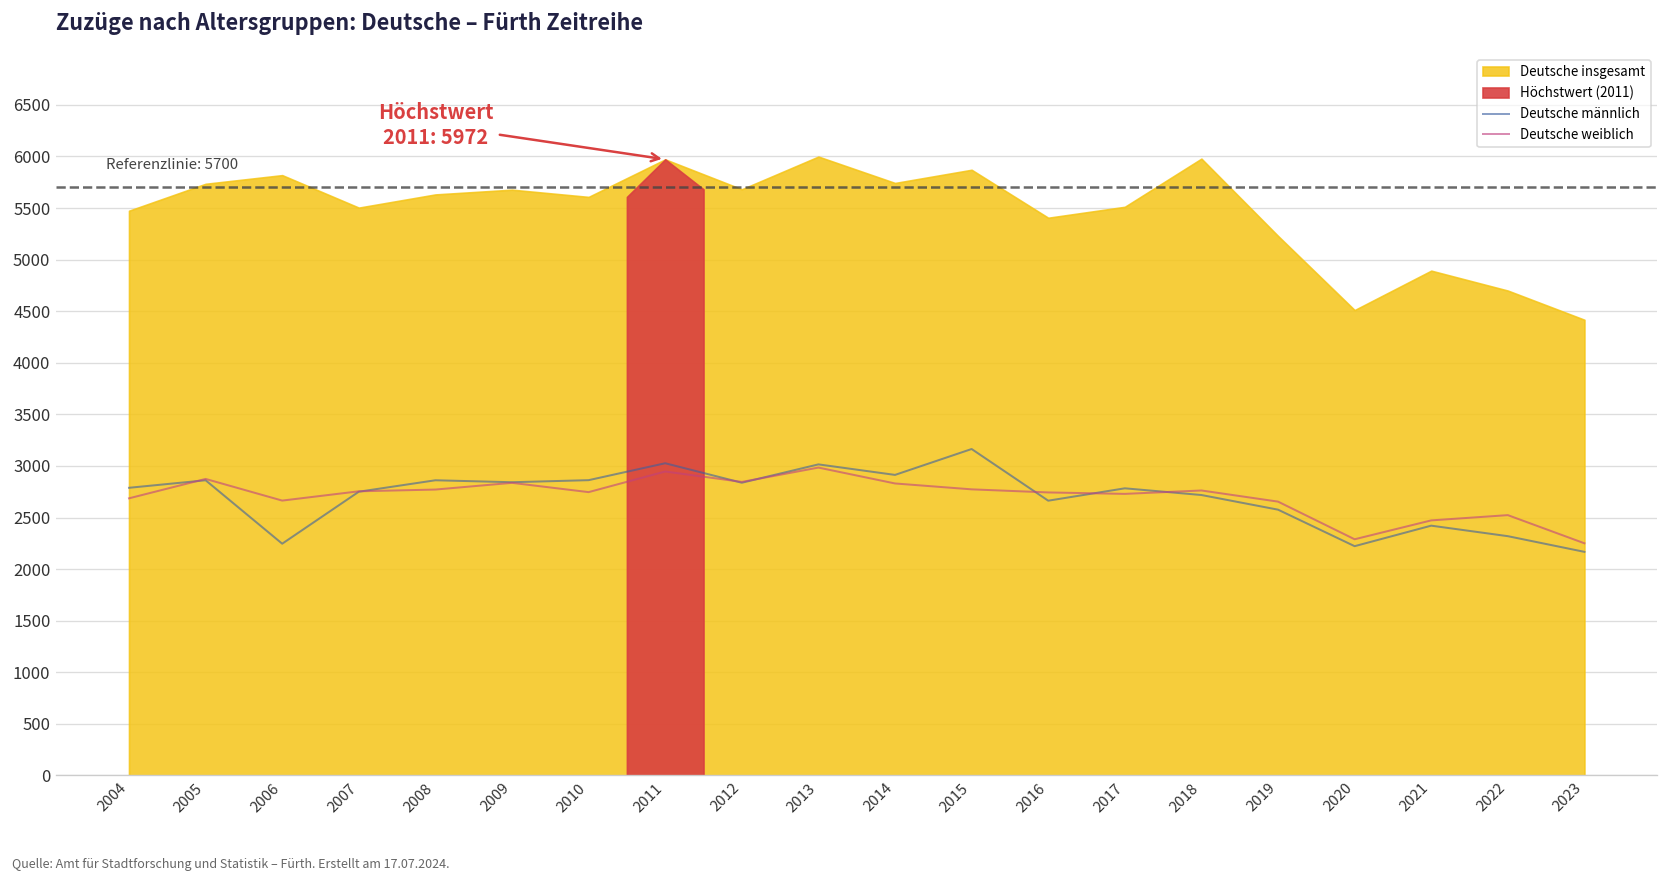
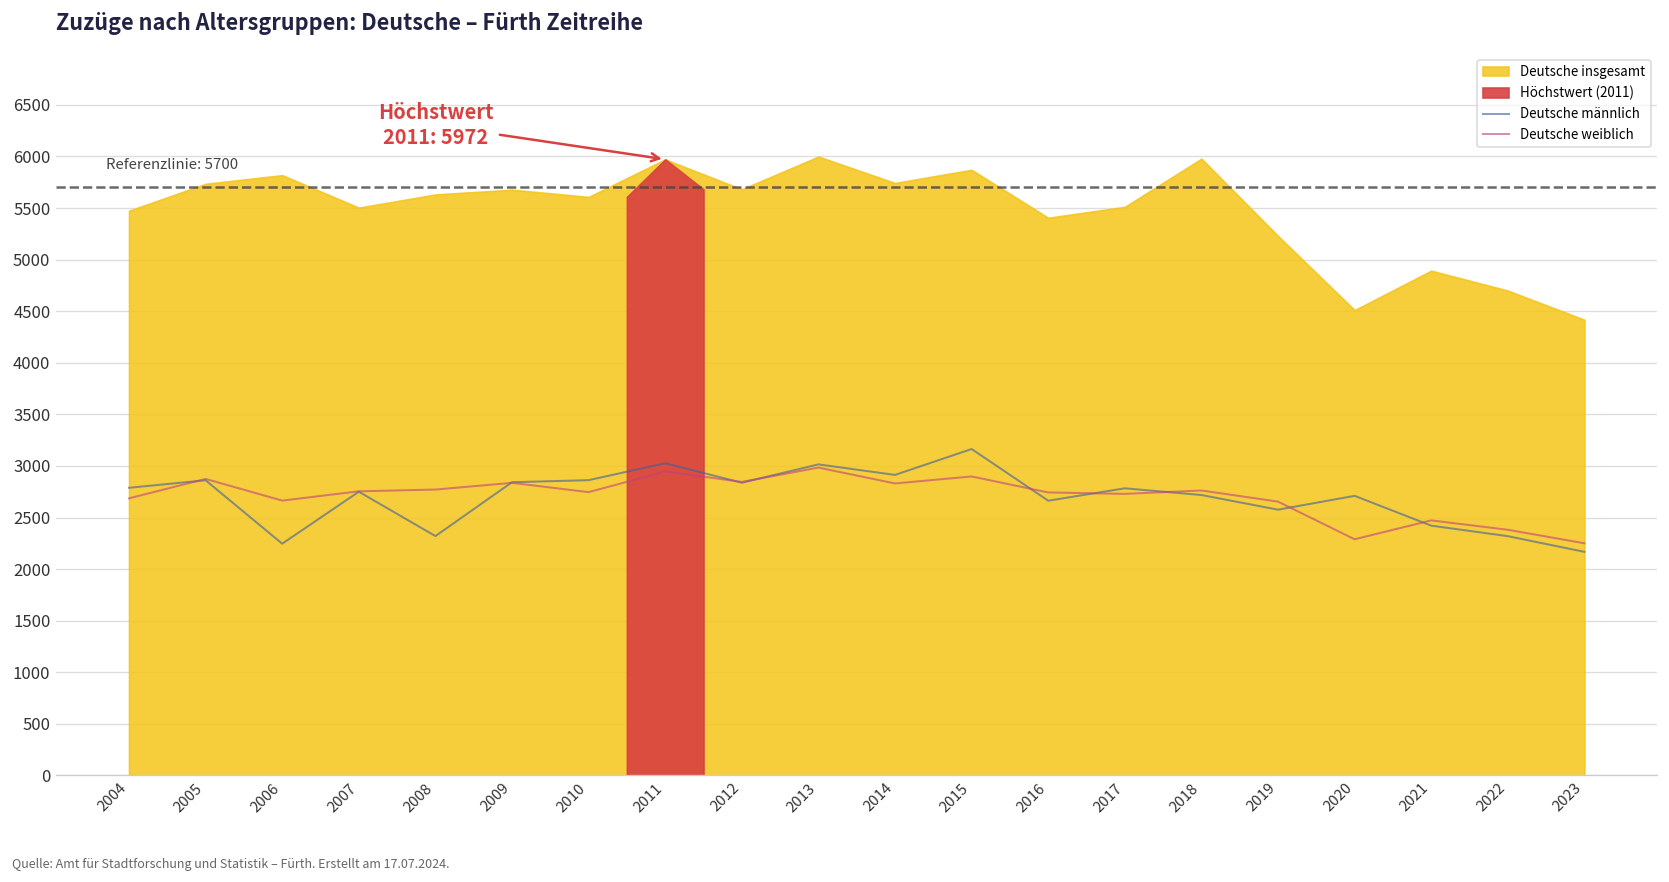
Deutsche männlich, 2008: 2900 -> 2300
Deutsche weiblich, 2015: 2800 -> 2900
Deutsche männlich, 2020: 2200 -> 2700
Deutsche weiblich, 2022: 2500 -> 2400
